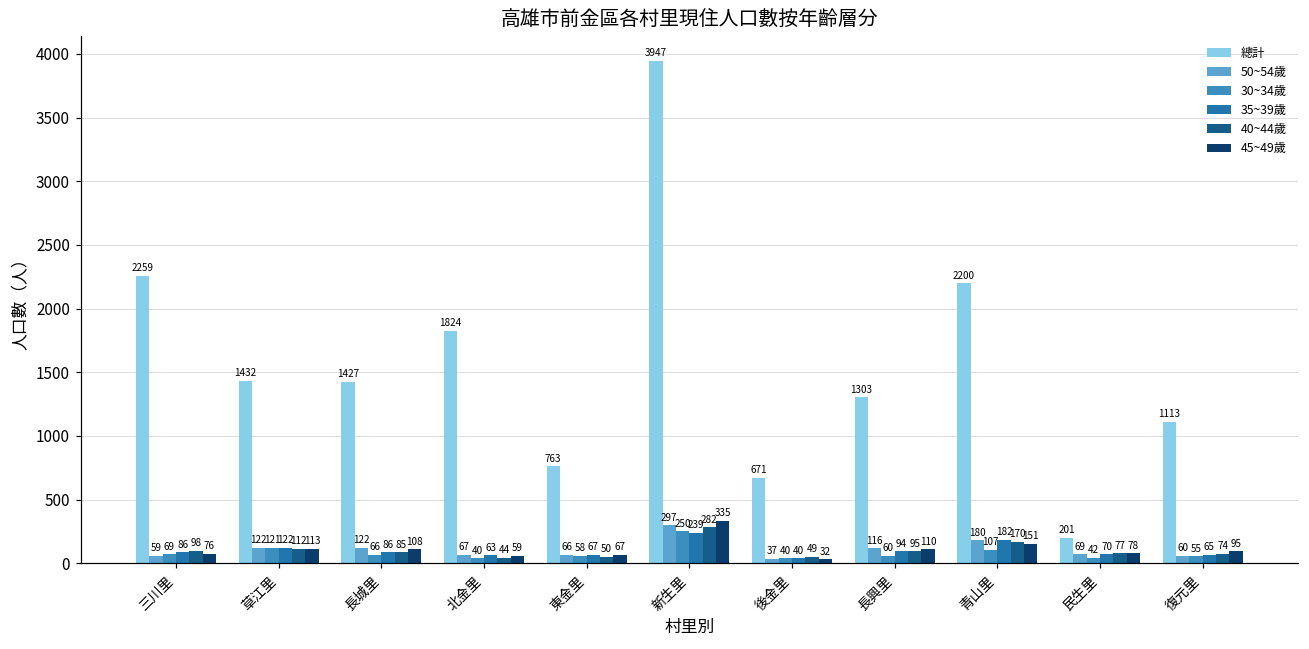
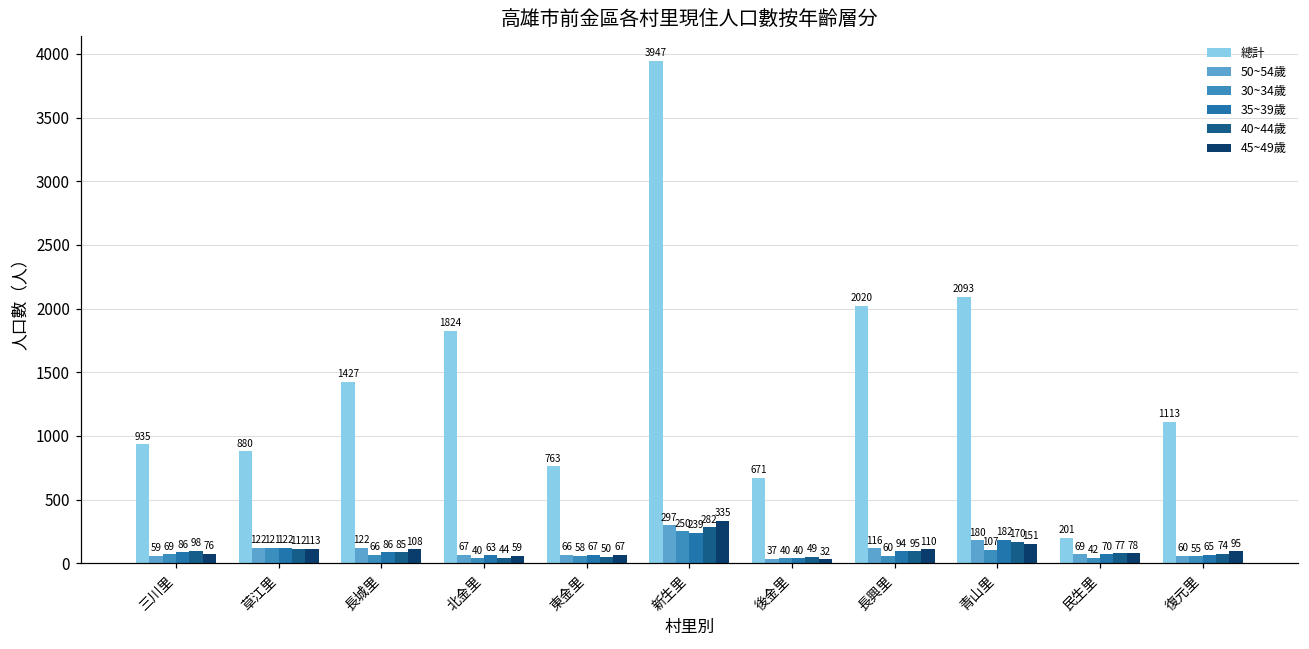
總計, 三川里: 2259 -> 935
總計, 草江里: 1432 -> 880
總計, 長興里: 1303 -> 2020
總計, 青山里: 2200 -> 2093
